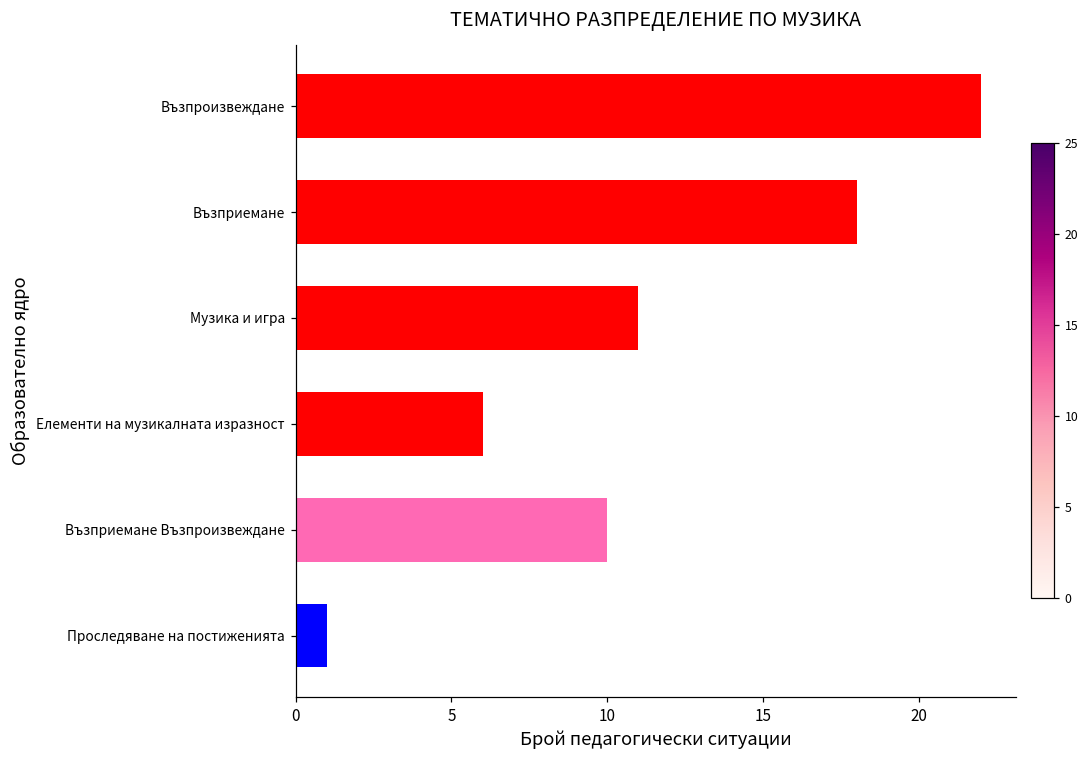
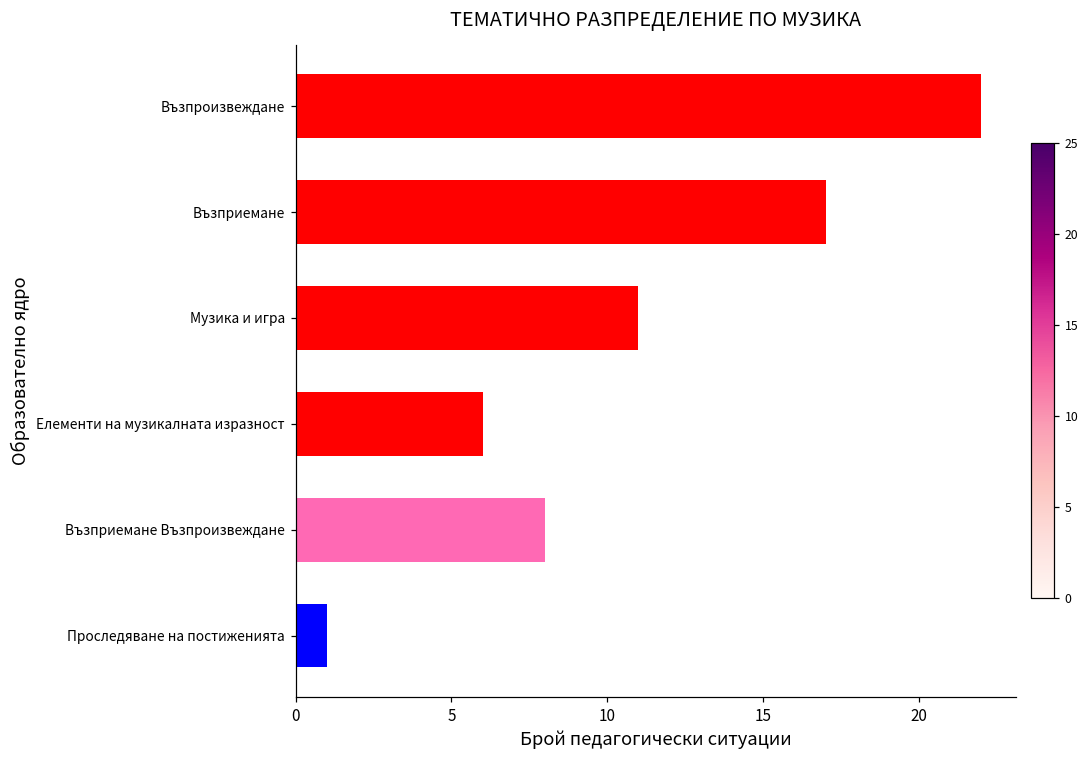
Възприемане: 18 -> 17
Възприемане Възпроизвеждане: 10 -> 8
